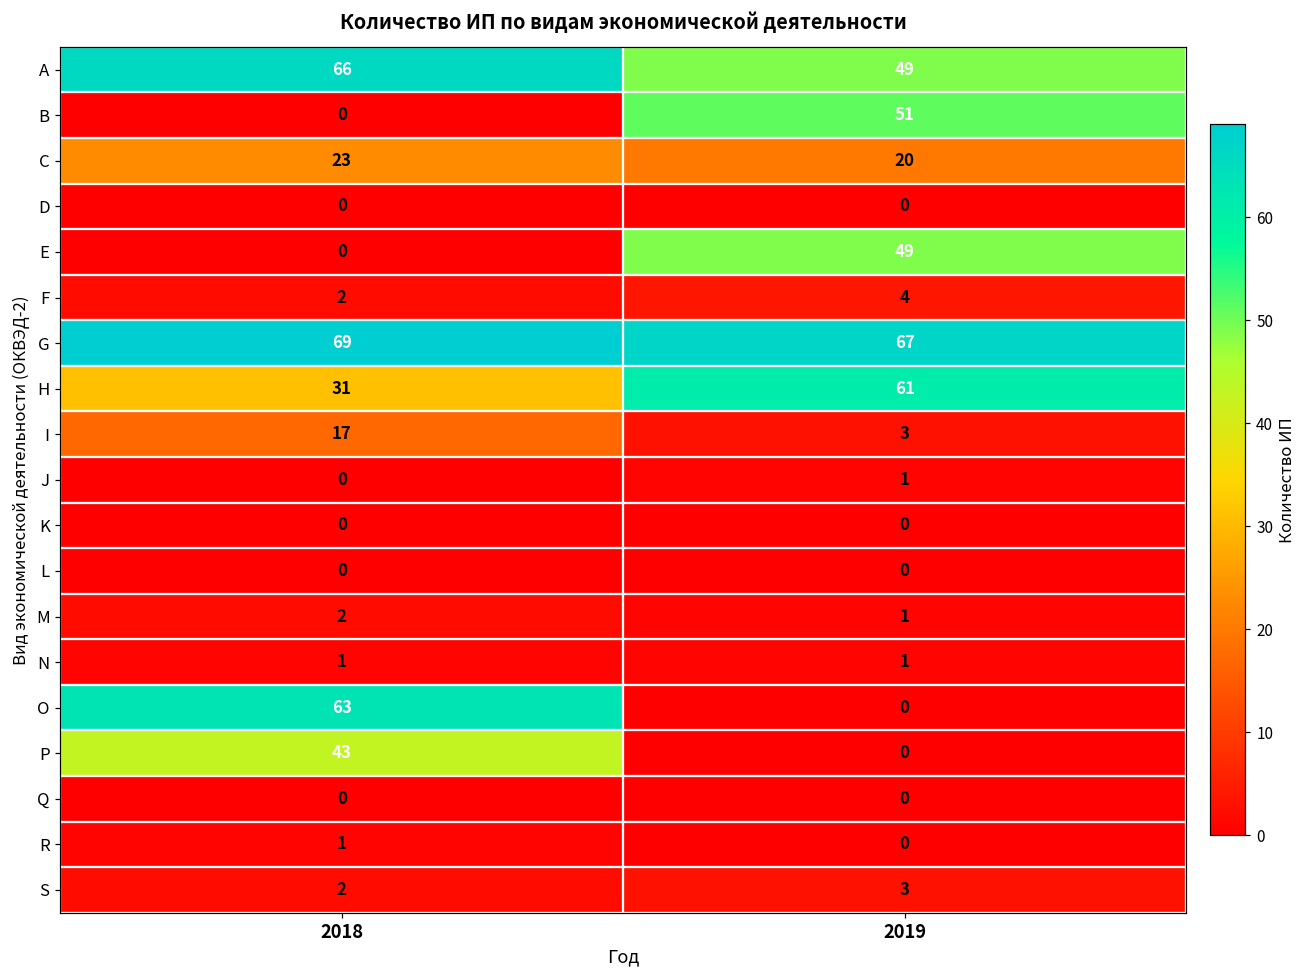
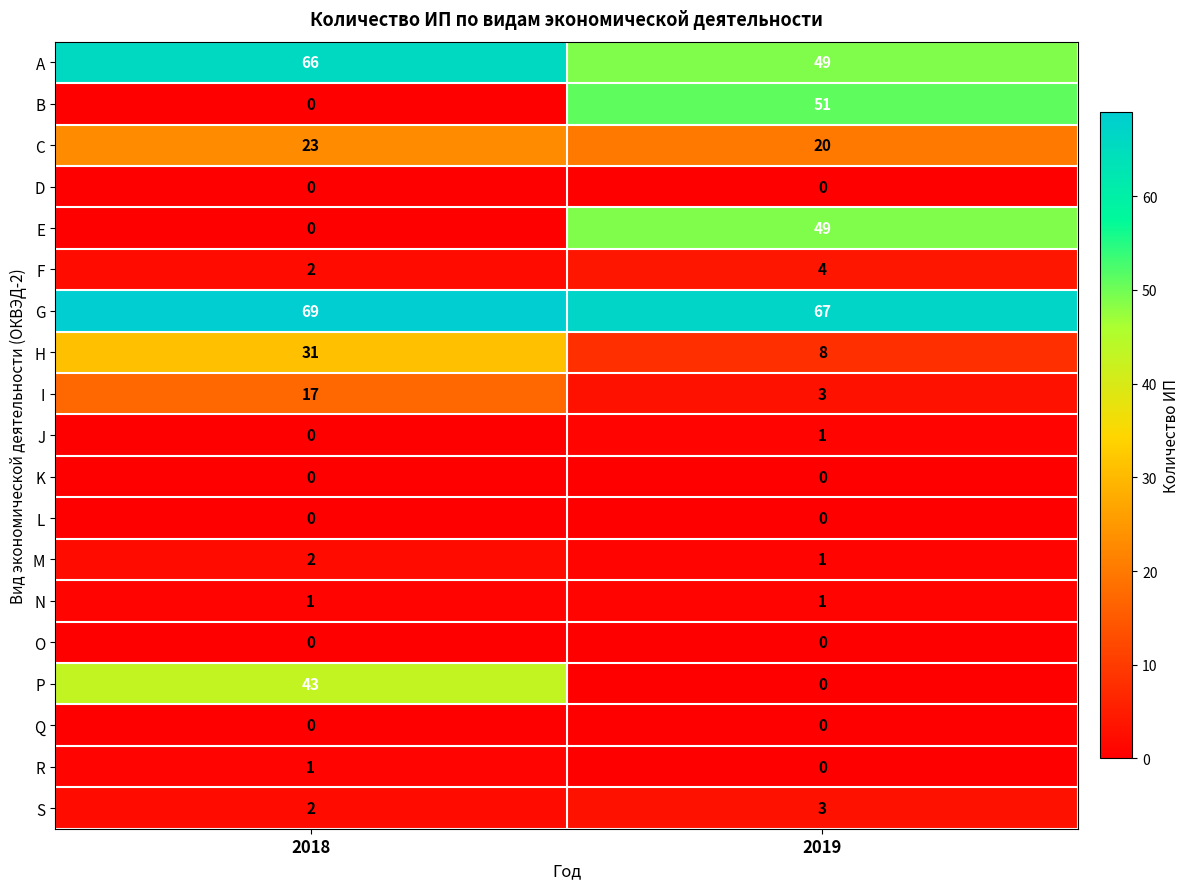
H, 2019: 61 -> 8
O, 2018: 63 -> 0
